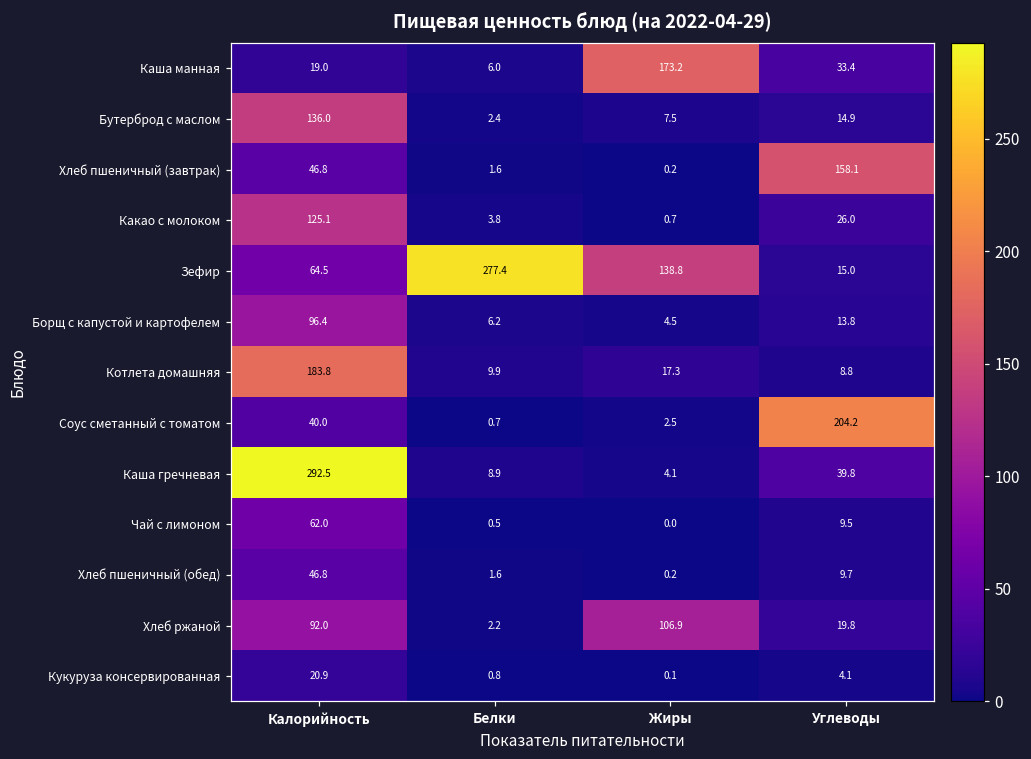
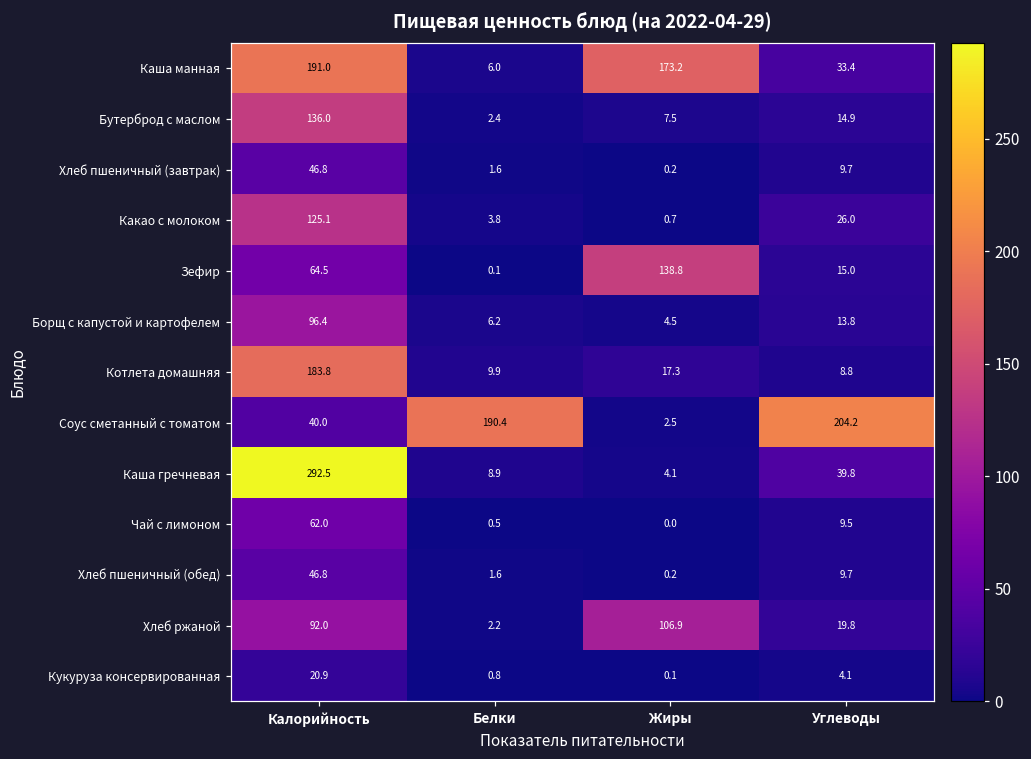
Каша манная, Калорийность: 19.0 -> 191.0
Хлеб пшеничный (завтрак), Углеводы: 158.1 -> 9.7
Зефир, Белки: 277.4 -> 0.1
Соус сметанный с томатом, Белки: 0.7 -> 190.4
